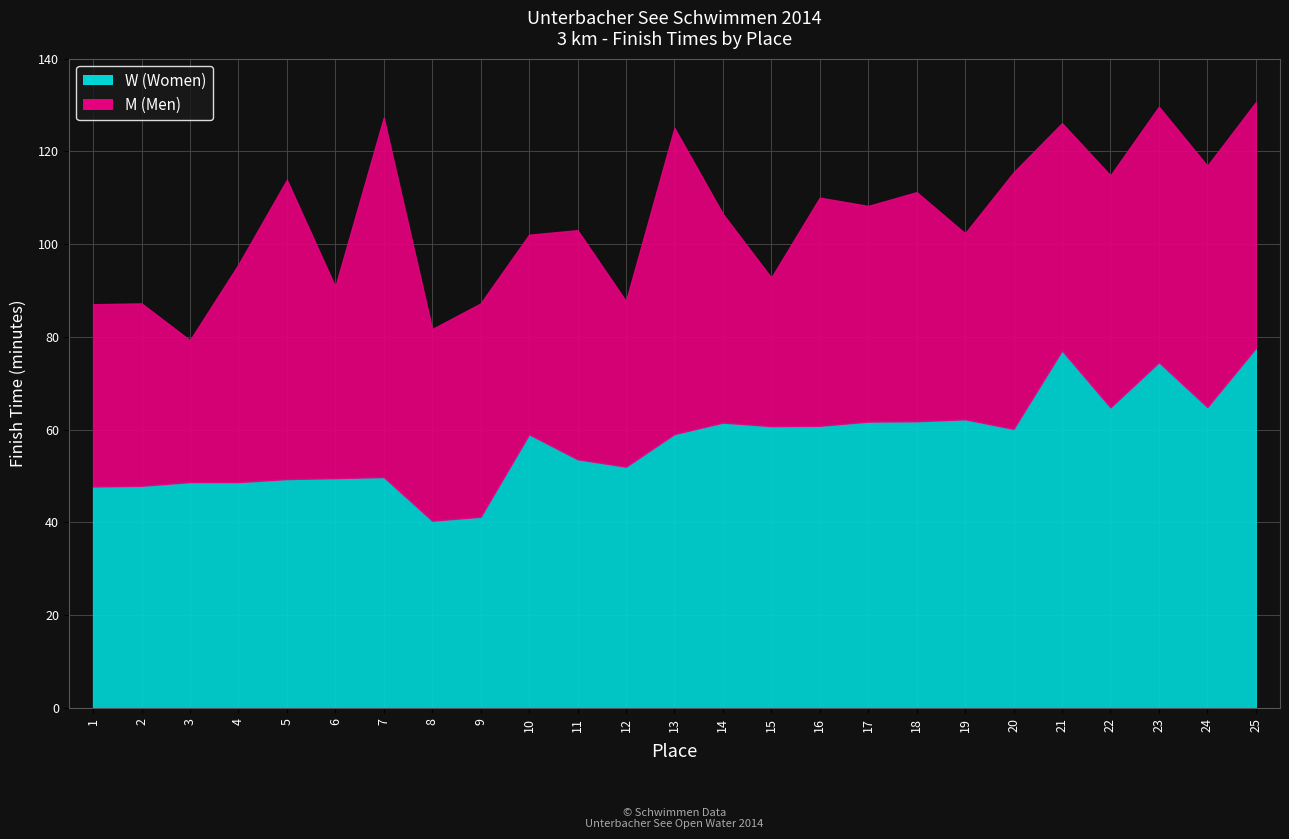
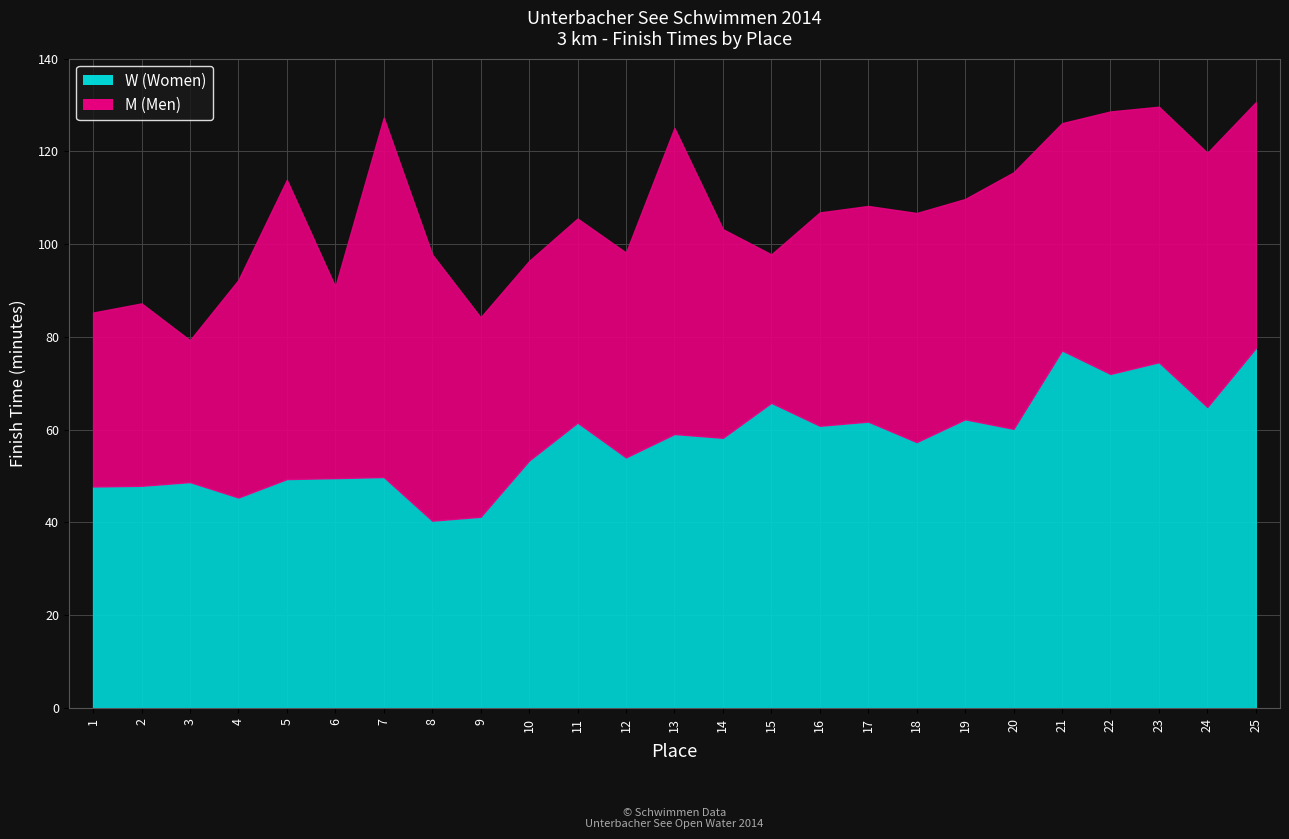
M (Men), 1: 39 -> 37
W (Women), 4: 49 -> 45
M (Men), 8: 41 -> 57
M (Men), 9: 46 -> 43
W (Women), 10: 59 -> 53
W (Women), 11: 54 -> 62
M (Men), 11: 49 -> 44
W (Women), 12: 52 -> 54
M (Men), 12: 36 -> 44
W (Women), 14: 62 -> 58
W (Women), 15: 61 -> 66
M (Men), 16: 49 -> 46
W (Women), 18: 62 -> 57
M (Men), 19: 40 -> 48
W (Women), 22: 65 -> 72
M (Men), 22: 50 -> 57
M (Men), 24: 52 -> 55
